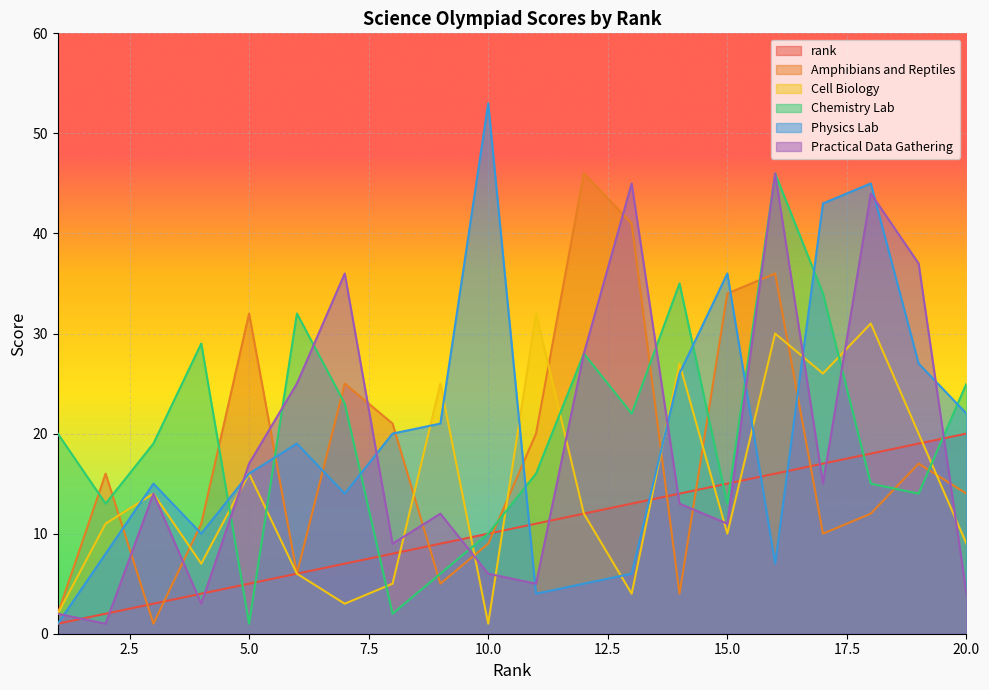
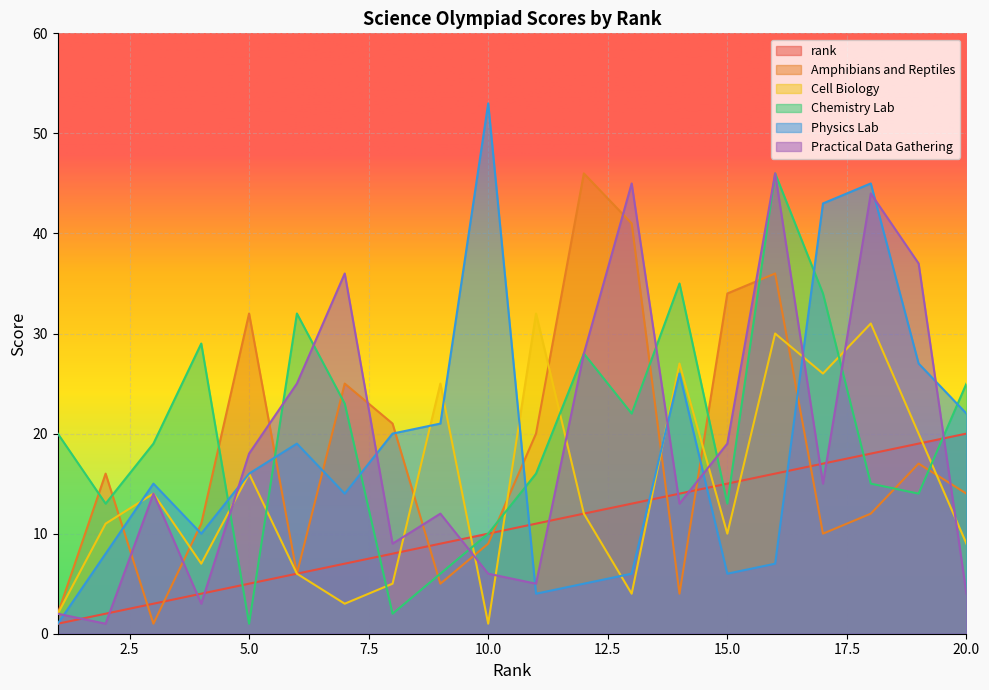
Practical Data Gathering, 5.0: 17 -> 18
Physics Lab, 15.0: 36 -> 6
Practical Data Gathering, 15.0: 11 -> 19
